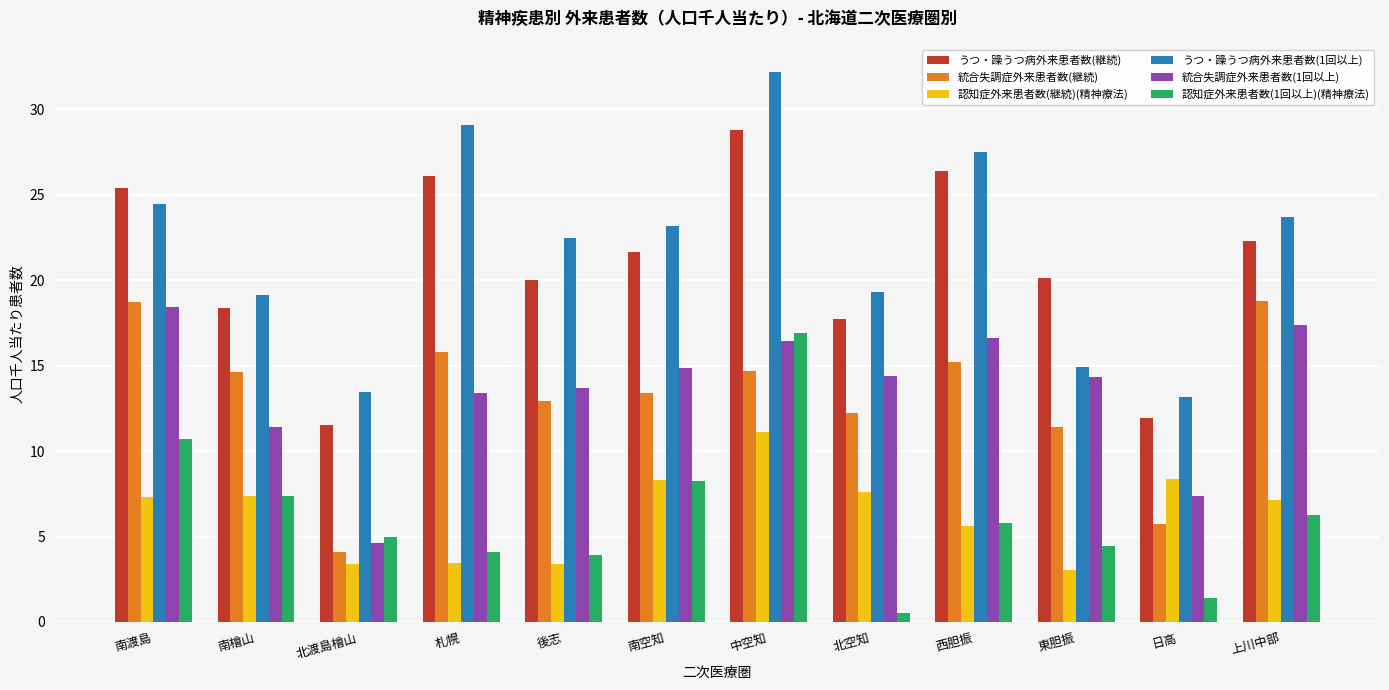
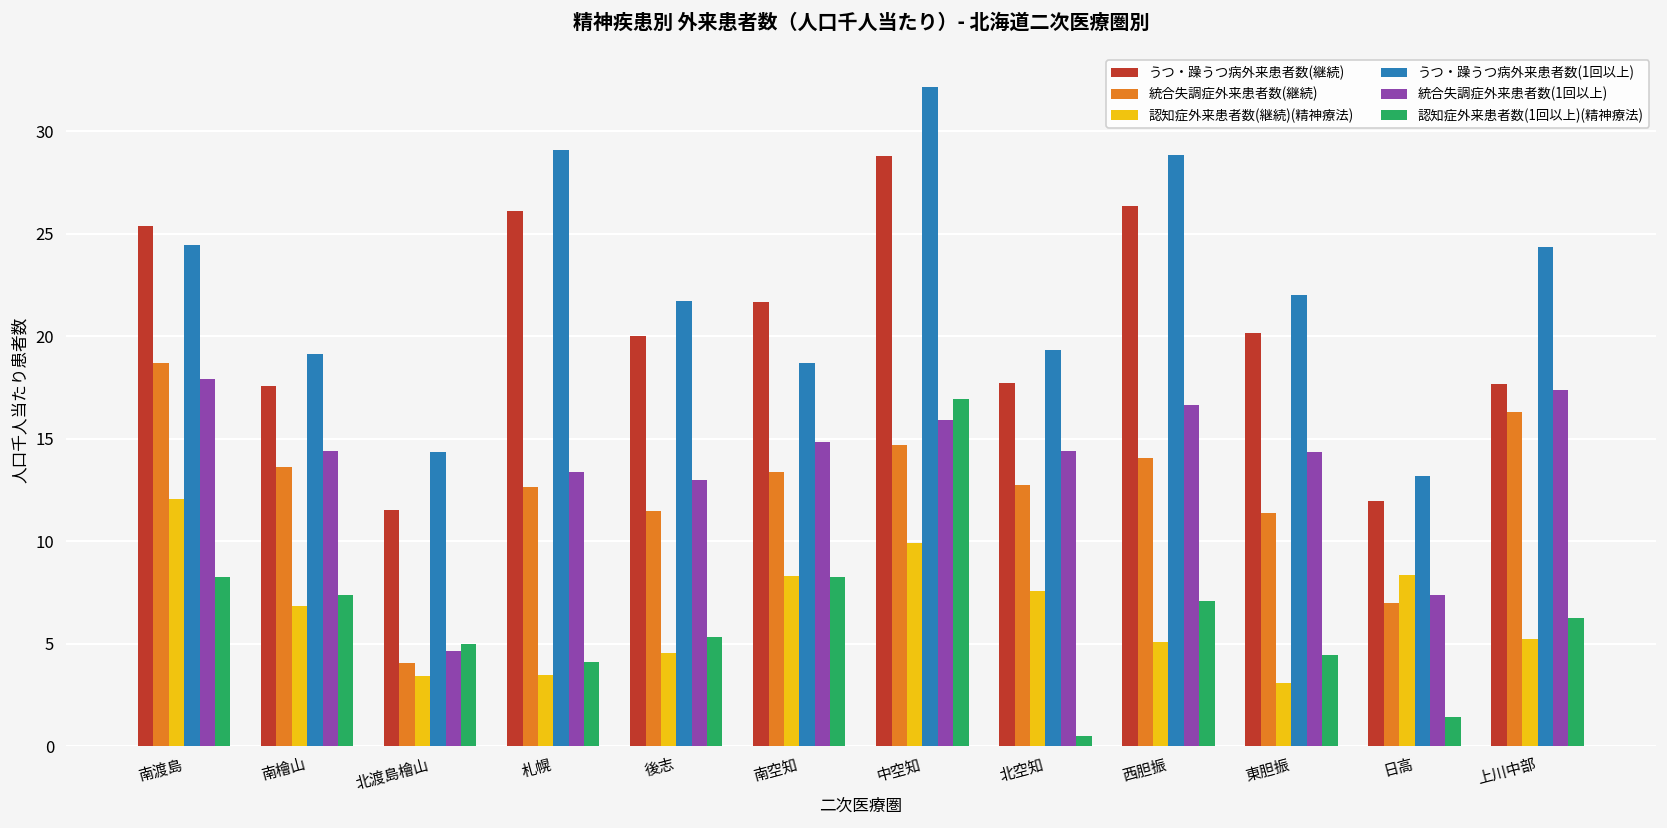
認知症外来患者数(継続)(精神療法), 南渡島: 7.3 -> 12.1
統合失調症外来患者数(1回以上), 南渡島: 18.4 -> 17.9
認知症外来患者数(1回以上)(精神療法), 南渡島: 10.7 -> 8.2
うつ・躁うつ病外来患者数(継続), 南檜山: 18.4 -> 17.6
統合失調症外来患者数(継続), 南檜山: 14.6 -> 13.6
認知症外来患者数(継続)(精神療法), 南檜山: 7.4 -> 6.9
統合失調症外来患者数(1回以上), 南檜山: 11.4 -> 14.4
うつ・躁うつ病外来患者数(1回以上), 北渡島檜山: 13.4 -> 14.4
統合失調症外来患者数(継続), 札幌: 15.8 -> 12.6
統合失調症外来患者数(継続), 後志: 13.0 -> 11.5
認知症外来患者数(継続)(精神療法), 後志: 3.4 -> 4.6
うつ・躁うつ病外来患者数(1回以上), 後志: 22.4 -> 21.7
統合失調症外来患者数(1回以上), 後志: 13.7 -> 13.0
認知症外来患者数(1回以上)(精神療法), 後志: 3.9 -> 5.3
うつ・躁うつ病外来患者数(1回以上), 南空知: 23.1 -> 18.7
認知症外来患者数(継続)(精神療法), 中空知: 11.1 -> 9.9
統合失調症外来患者数(1回以上), 中空知: 16.5 -> 15.9
統合失調症外来患者数(継続), 北空知: 12.2 -> 12.8
統合失調症外来患者数(継続), 西胆振: 15.2 -> 14.1
認知症外来患者数(継続)(精神療法), 西胆振: 5.6 -> 5.1
うつ・躁うつ病外来患者数(1回以上), 西胆振: 27.5 -> 28.9
認知症外来患者数(1回以上)(精神療法), 西胆振: 5.8 -> 7.1
うつ・躁うつ病外来患者数(1回以上), 東胆振: 14.9 -> 22.0
統合失調症外来患者数(継続), 日高: 5.8 -> 7.0
うつ・躁うつ病外来患者数(継続), 上川中部: 22.3 -> 17.7
統合失調症外来患者数(継続), 上川中部: 18.8 -> 16.3
認知症外来患者数(継続)(精神療法), 上川中部: 7.2 -> 5.3
うつ・躁うつ病外来患者数(1回以上), 上川中部: 23.7 -> 24.4
